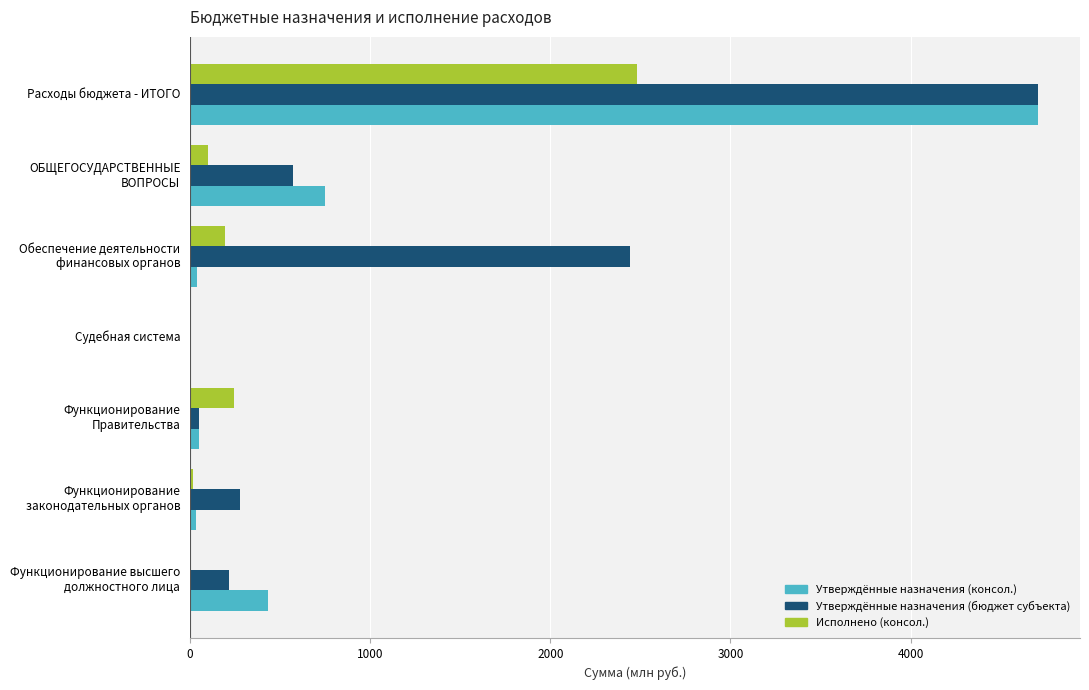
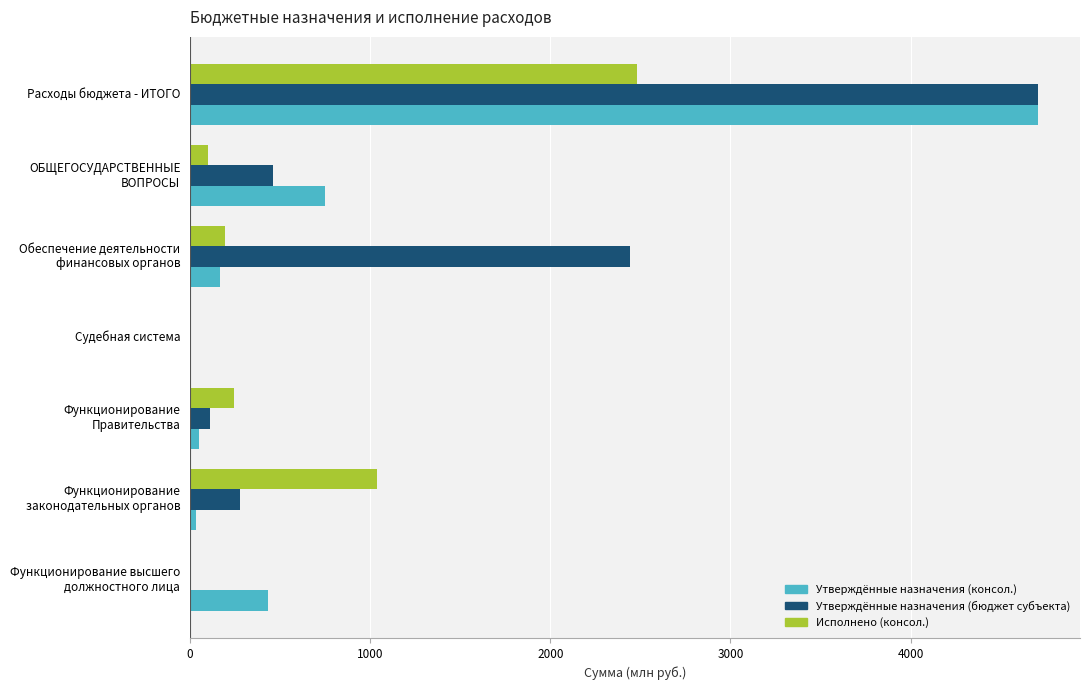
Утверждённые назначения (бюджет субъекта), ОБЩЕГОСУДАРСТВЕННЫЕ ВОПРОСЫ: 570 -> 460
Утверждённые назначения (консол.), Обеспечение деятельности финансовых органов: 40 -> 170
Утверждённые назначения (бюджет субъекта), Функционирование Правительства: 50 -> 110
Исполнено (консол.), Функционирование законодательных органов: 20 -> 1040
Утверждённые назначения (бюджет субъекта), Функционирование высшего должностного лица: 210 -> 0
